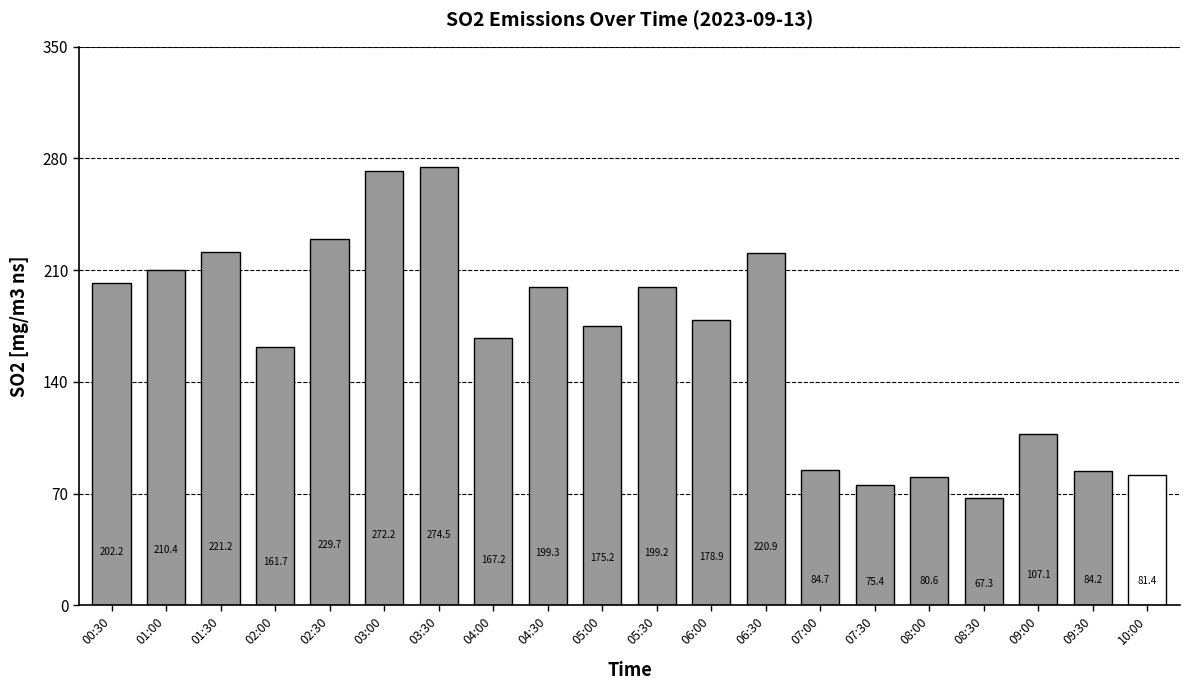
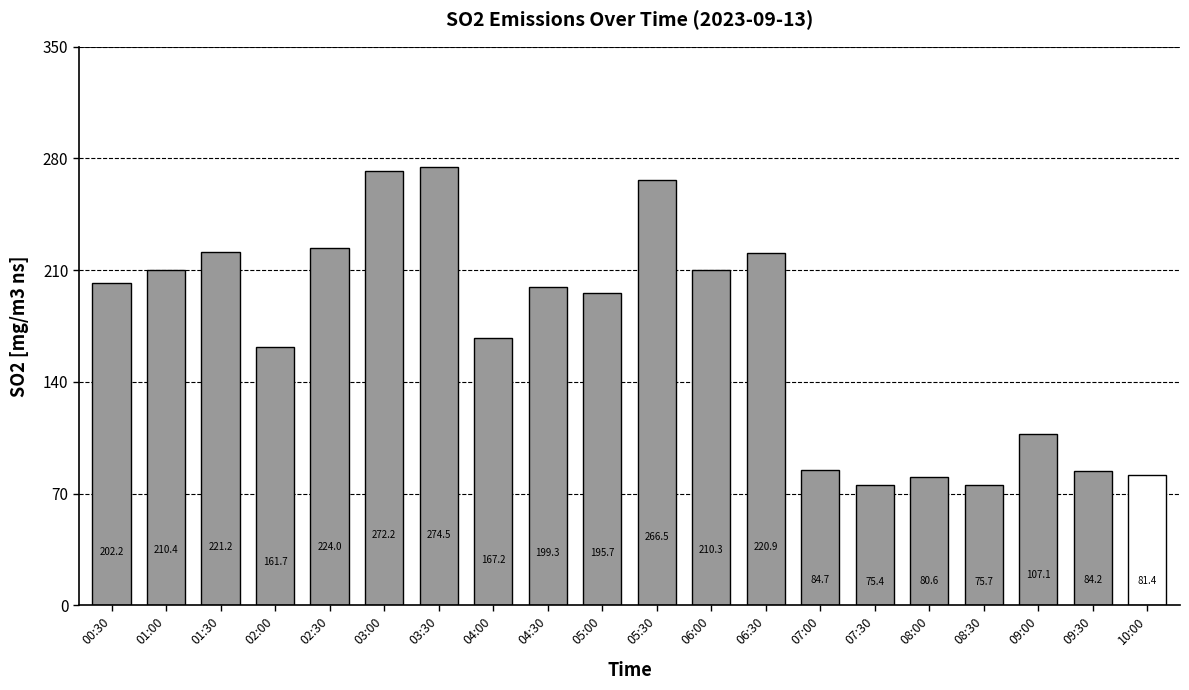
02:30: 229.7 -> 224.0
05:00: 175.2 -> 195.7
05:30: 199.2 -> 266.5
06:00: 178.9 -> 210.3
08:30: 67.3 -> 75.7
